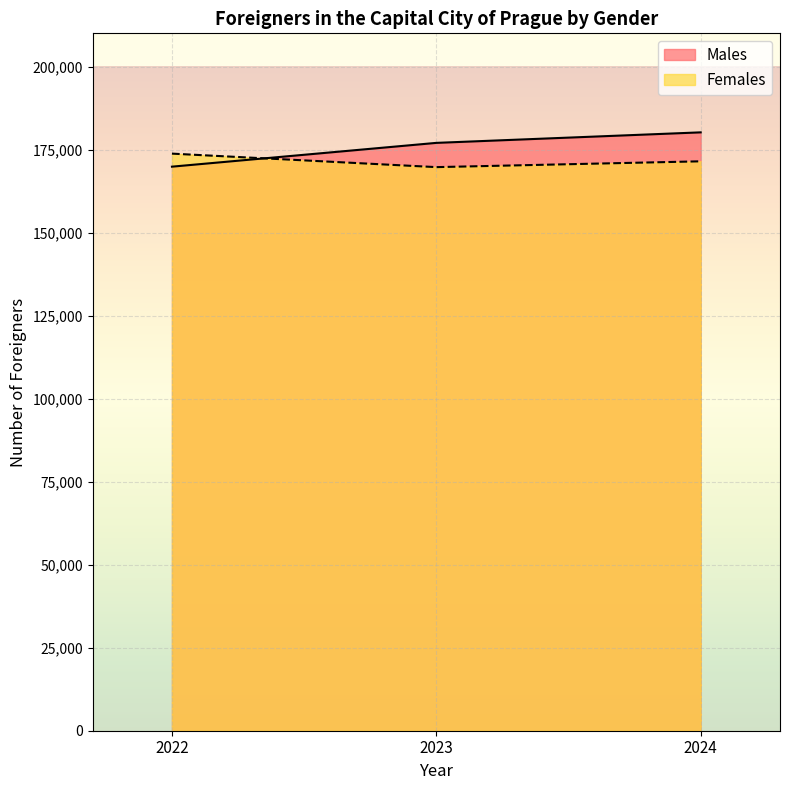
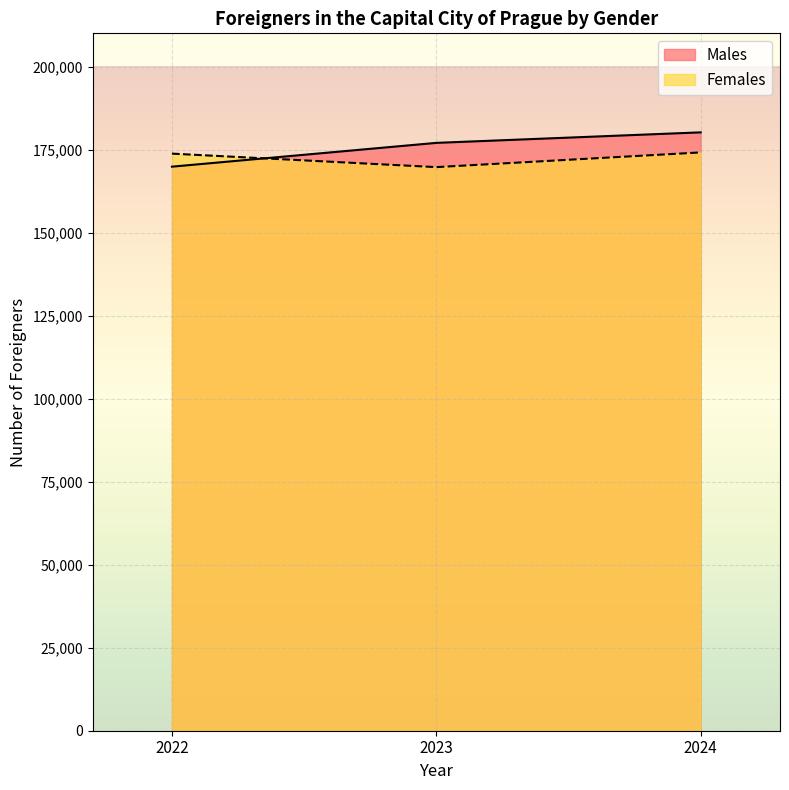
Females, 2024: 171,000 -> 174,000
